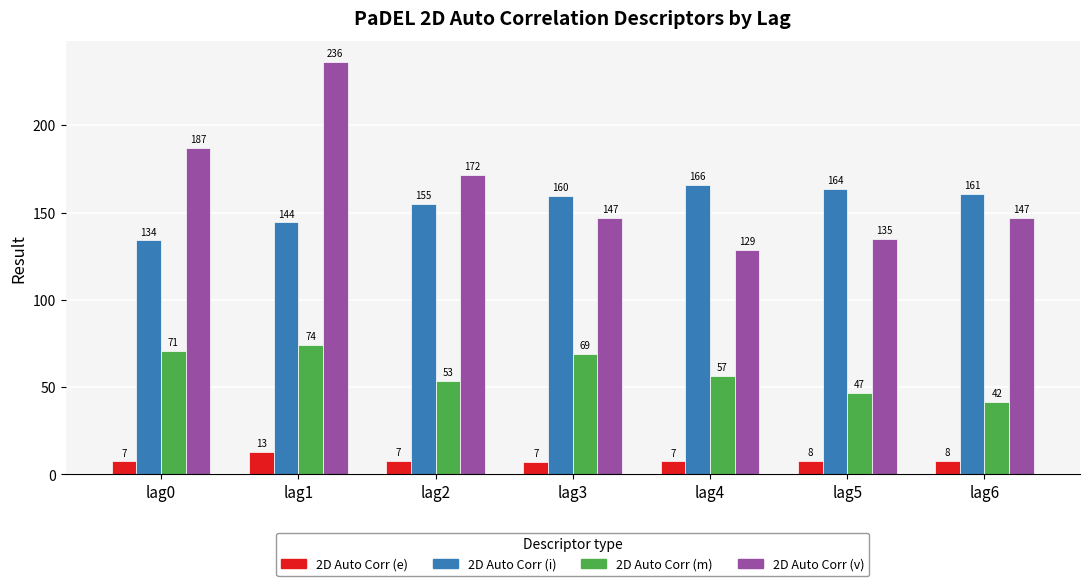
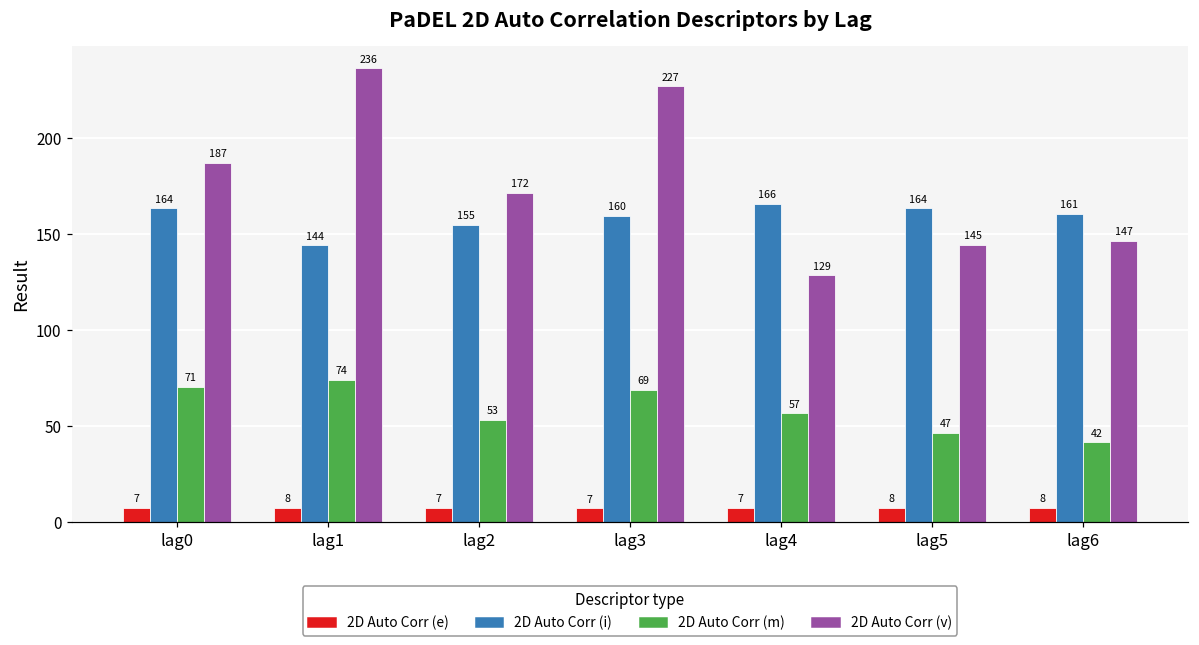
2D Auto Corr (i), lag0: 134 -> 164
2D Auto Corr (e), lag1: 13 -> 8
2D Auto Corr (v), lag3: 147 -> 227
2D Auto Corr (v), lag5: 135 -> 145
